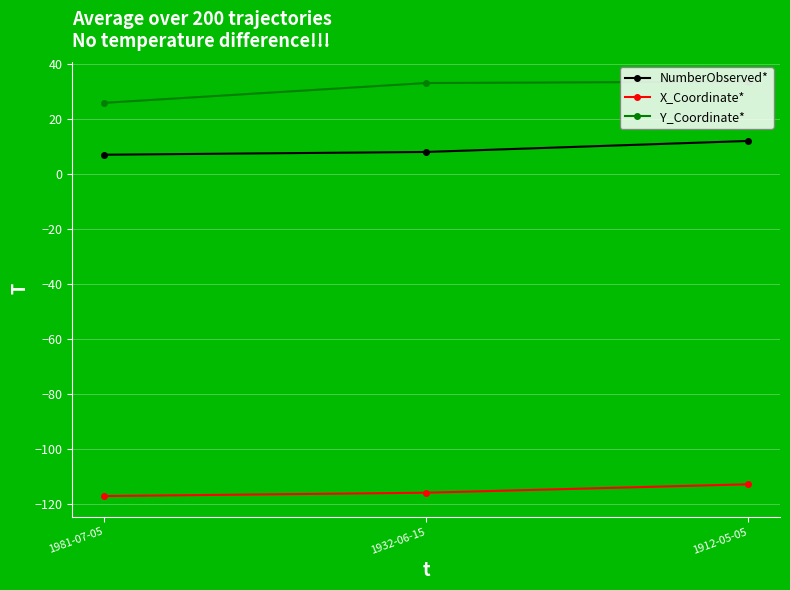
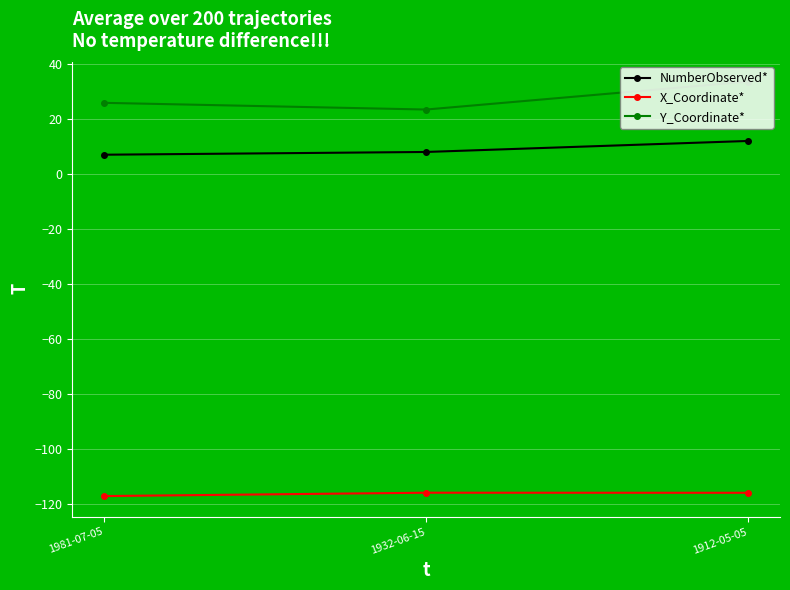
Y_Coordinate*, 1932-06-15: 33 -> 23
X_Coordinate*, 1912-05-05: -113 -> -116
